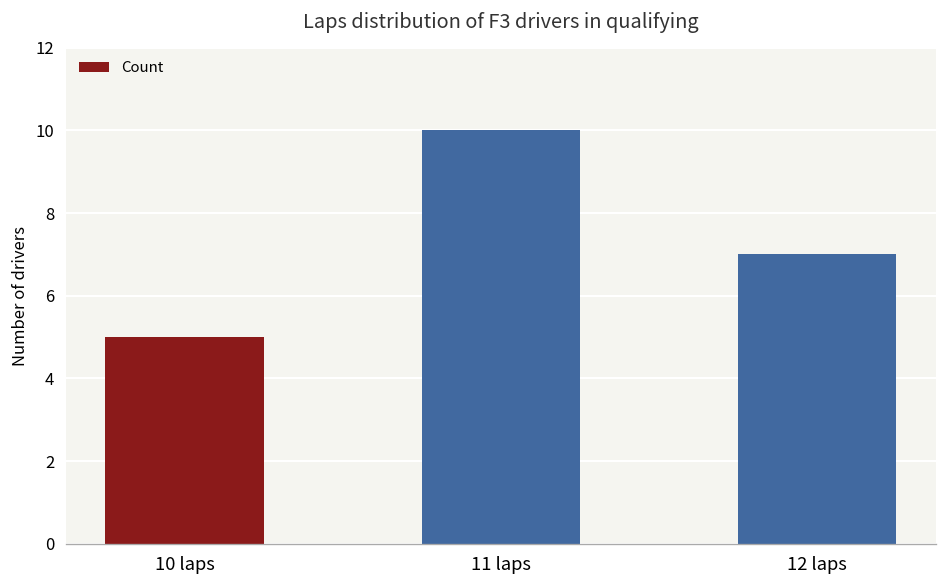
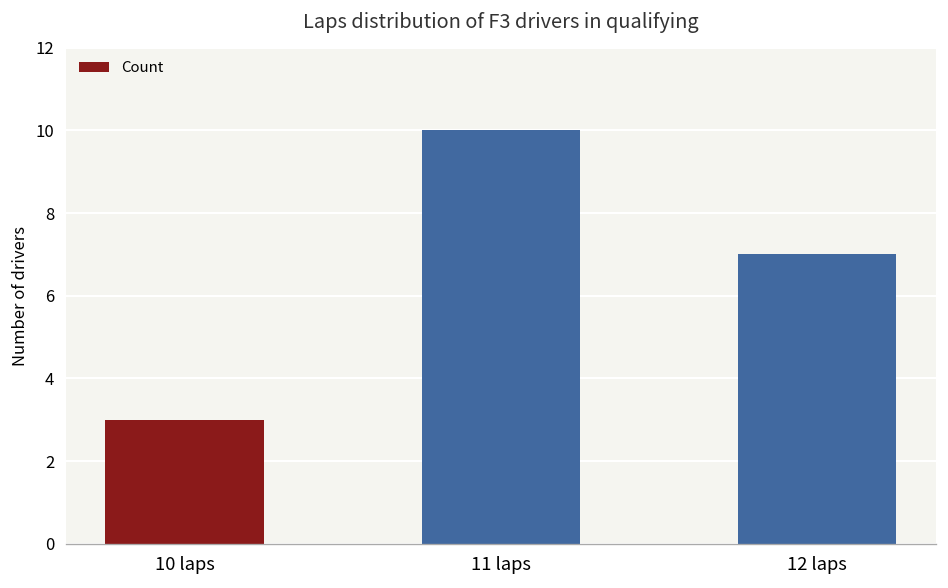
10 laps: 5 -> 3
